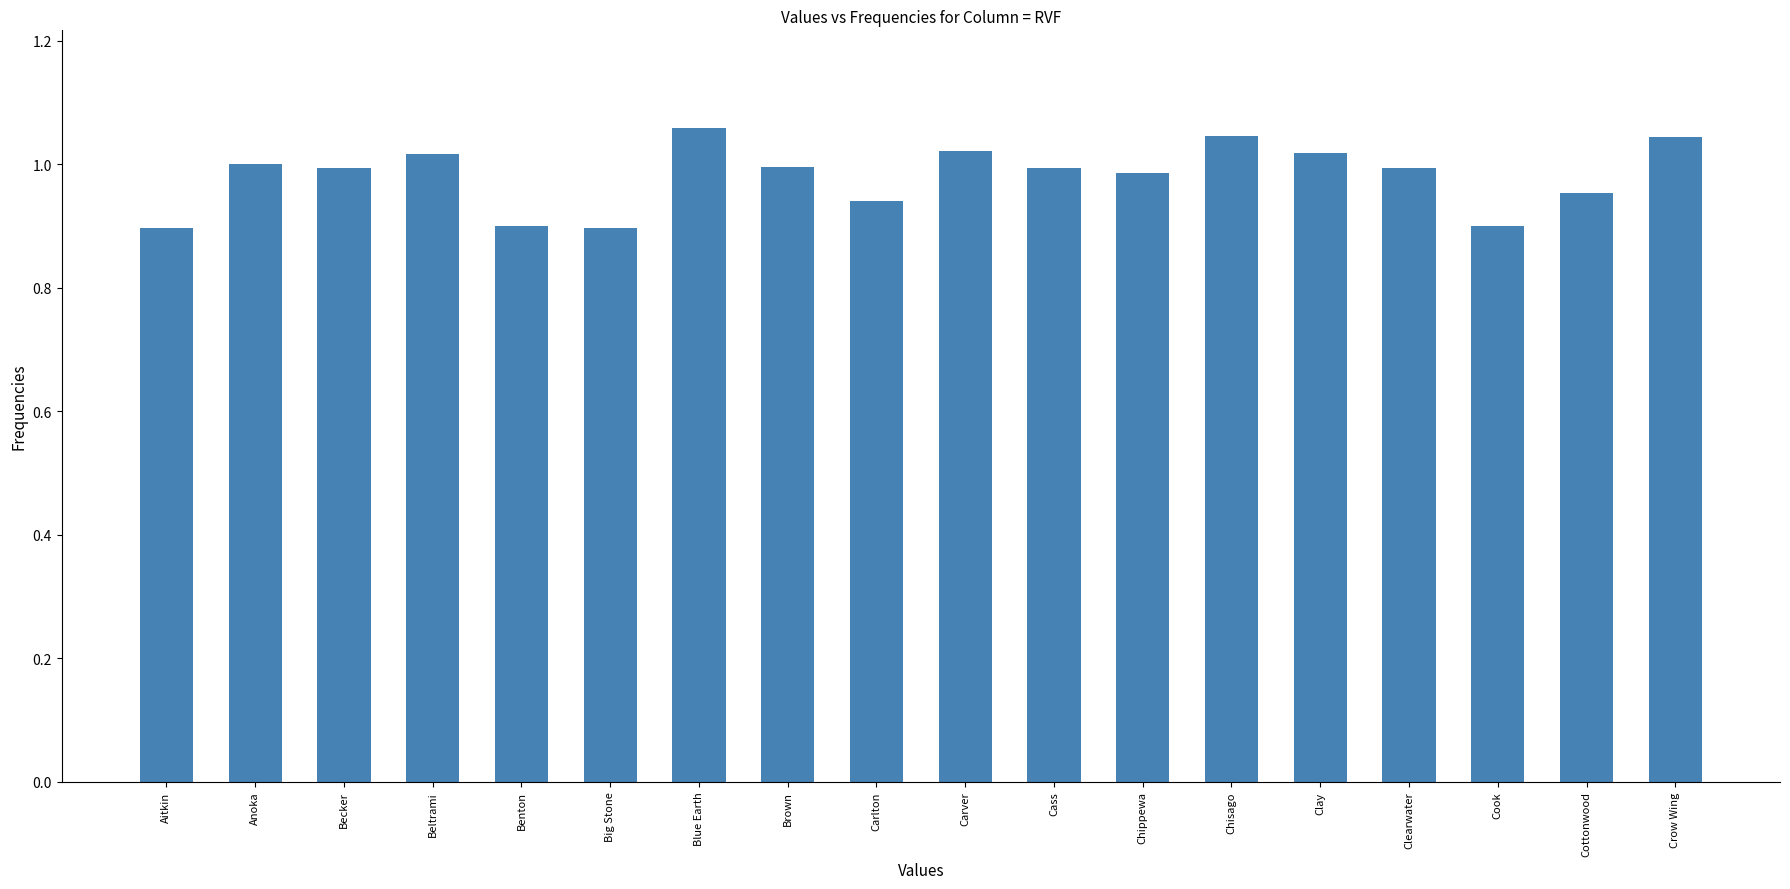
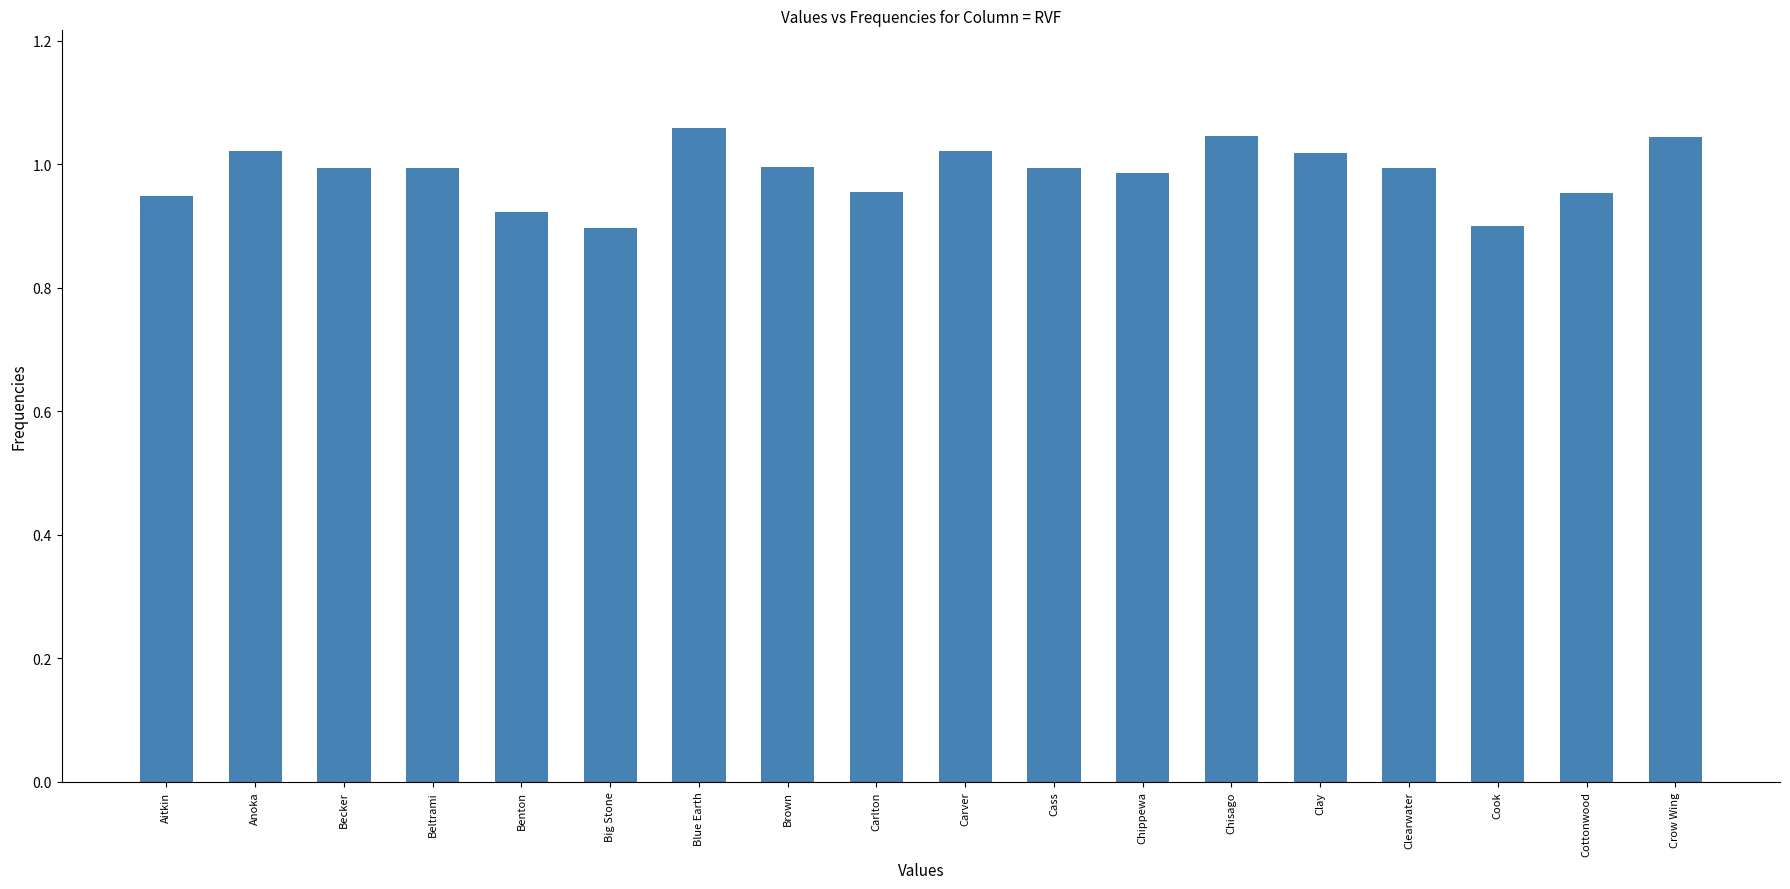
Aitkin: 0.90 -> 0.95
Anoka: 1.00 -> 1.02
Beltrami: 1.02 -> 0.99
Benton: 0.90 -> 0.92
Carlton: 0.94 -> 0.96
